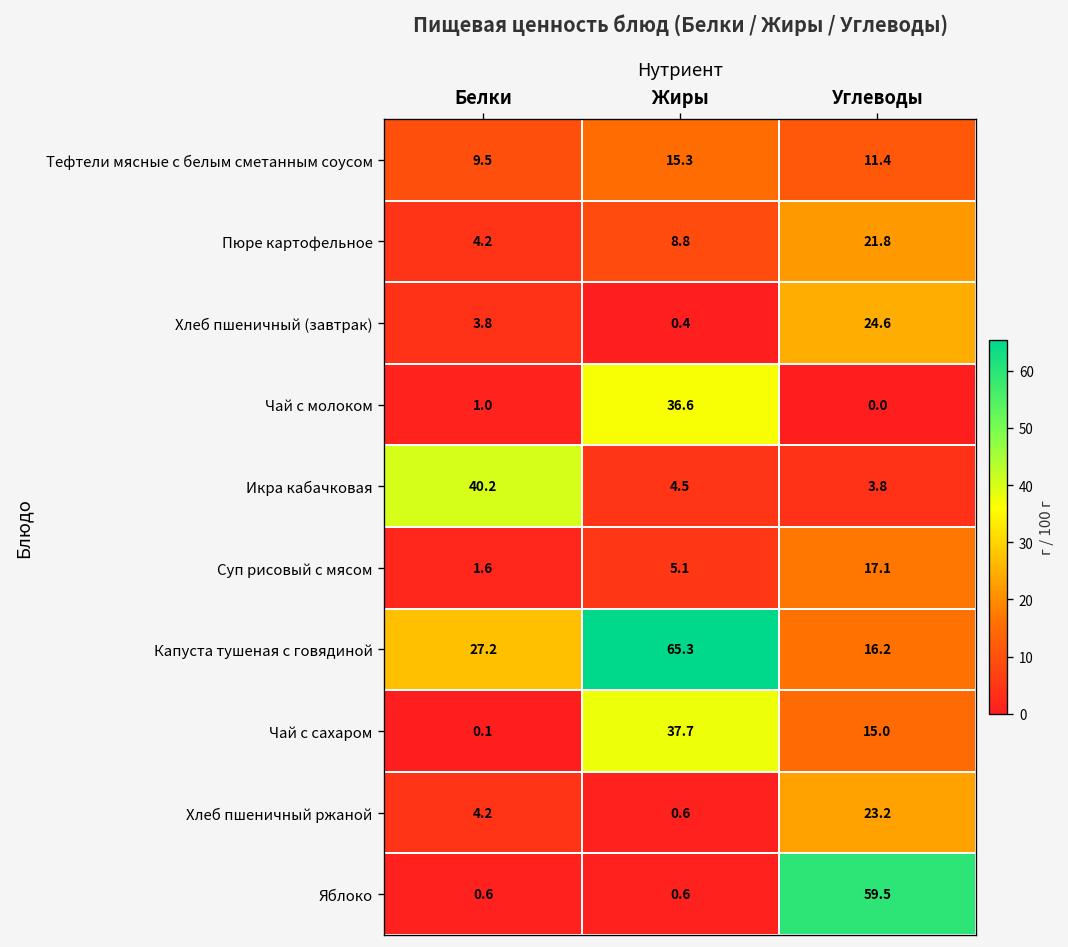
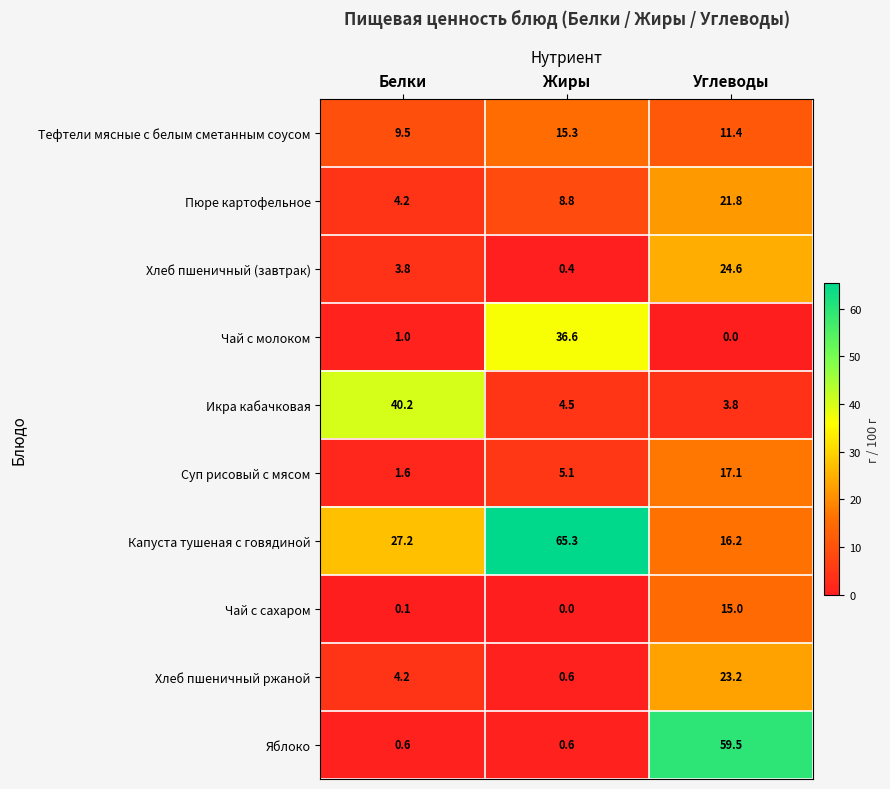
Чай с сахаром, Жиры: 37.7 -> 0.0
